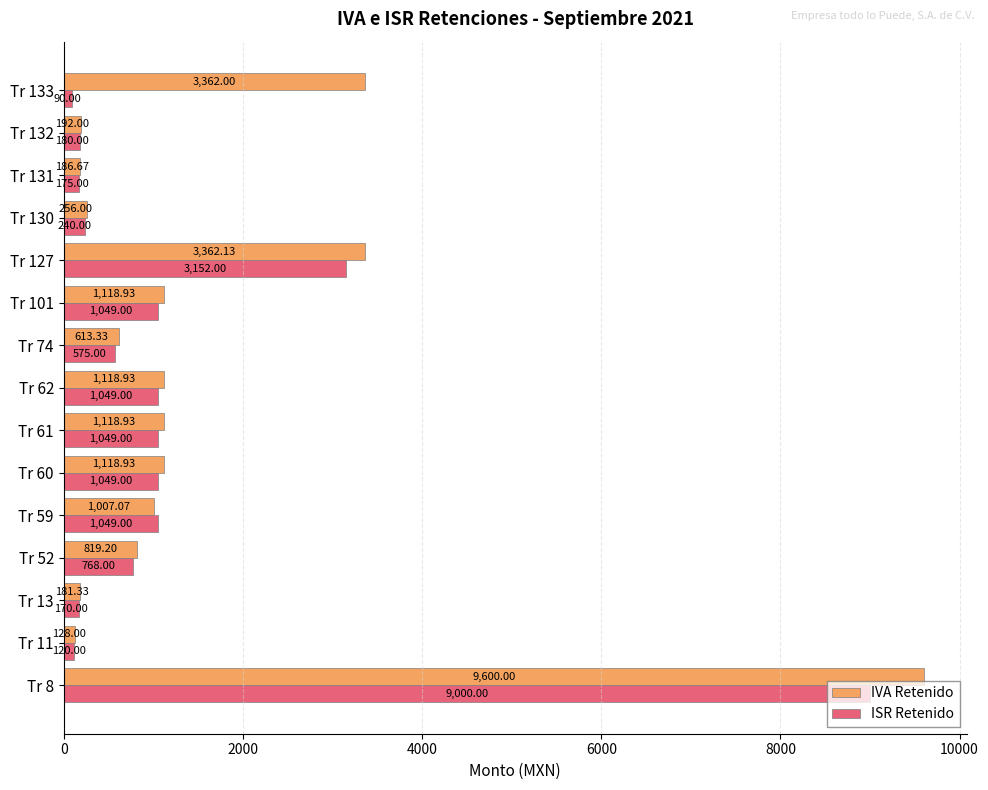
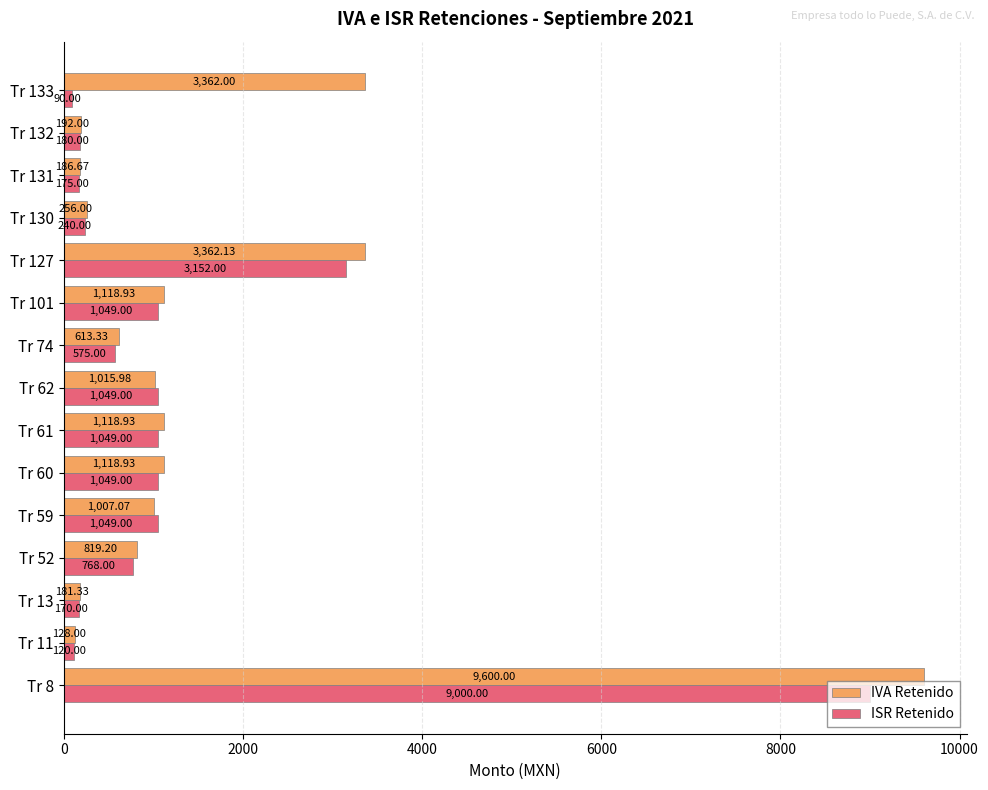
IVA Retenido, Tr 62: 1,118.93 -> 1,015.98
